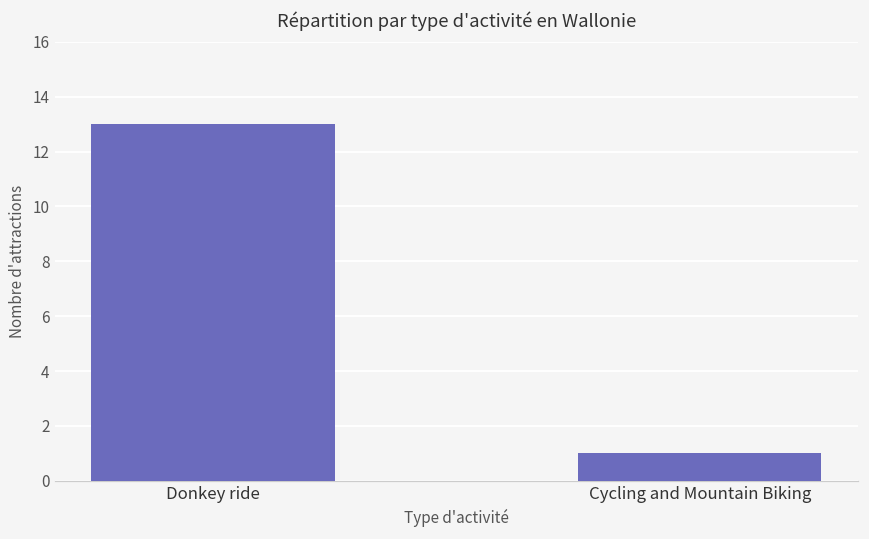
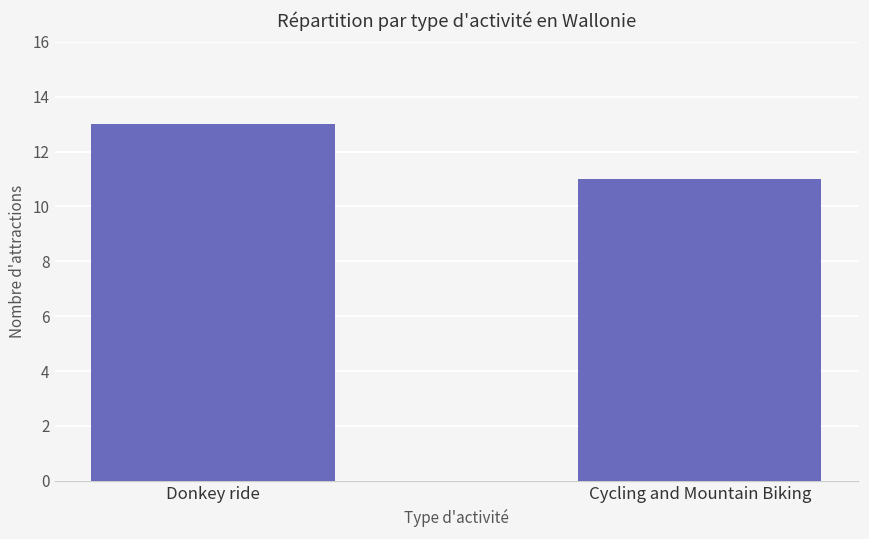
Cycling and Mountain Biking: 1 -> 11
